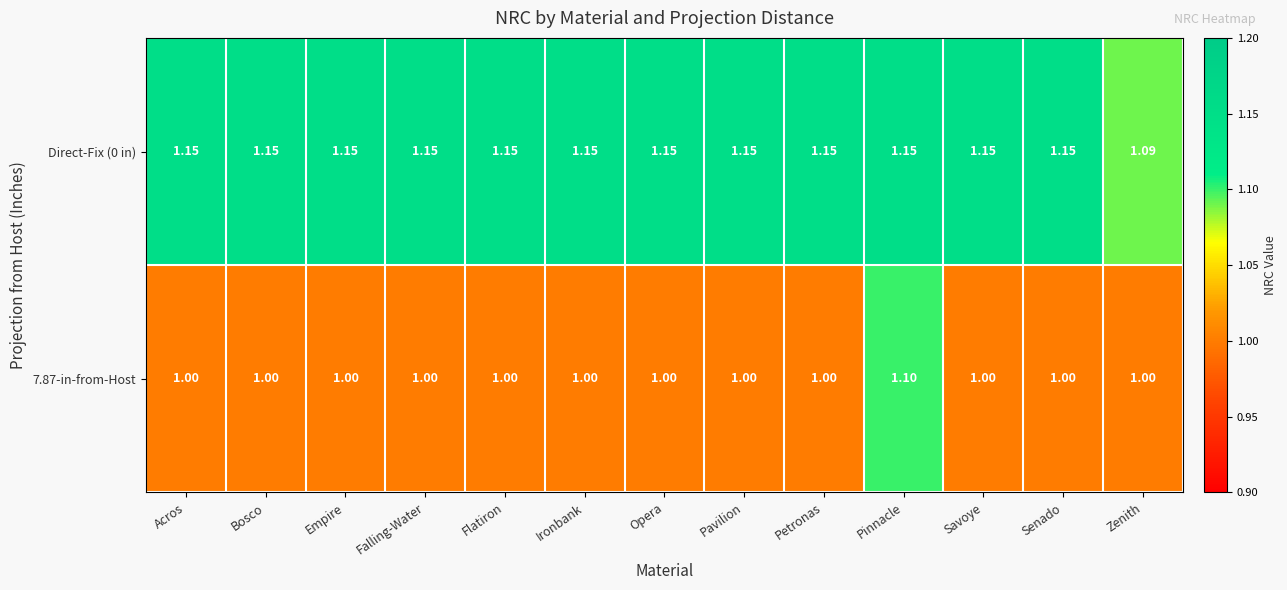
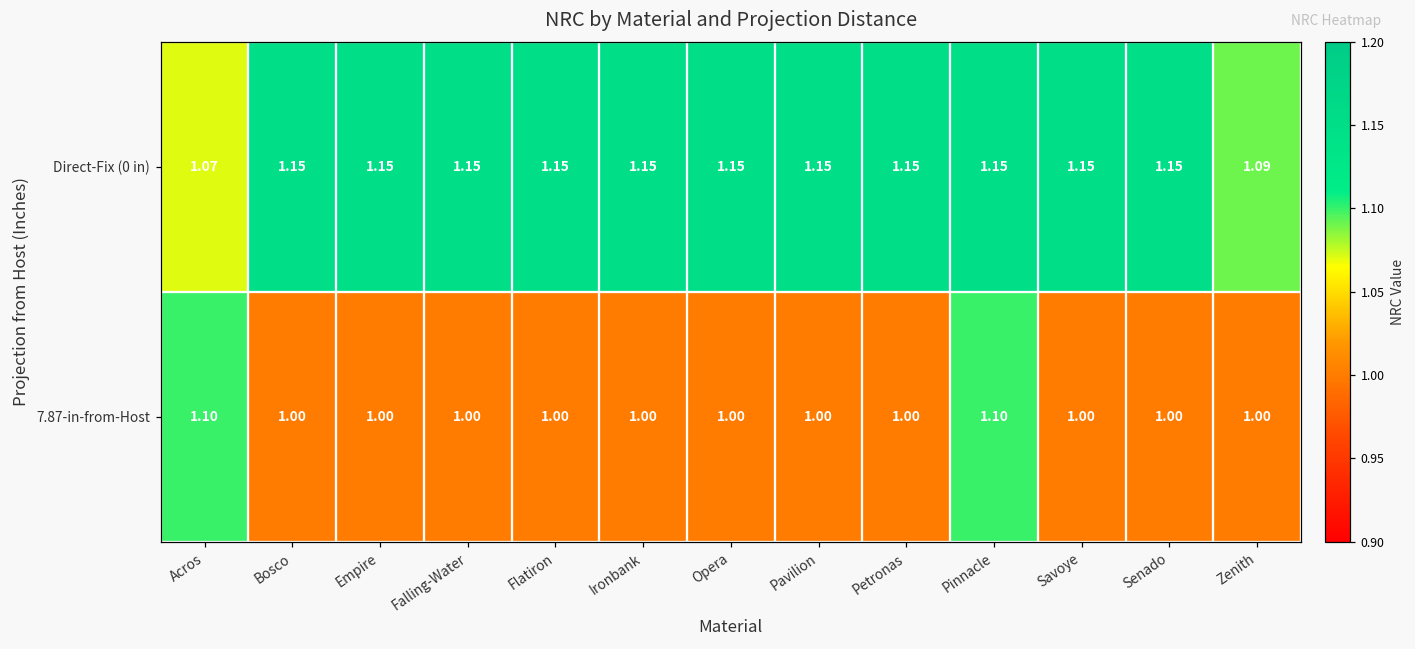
Direct-Fix (0 in), Acros: 1.15 -> 1.07
7.87-in-from-Host, Acros: 1.00 -> 1.10
